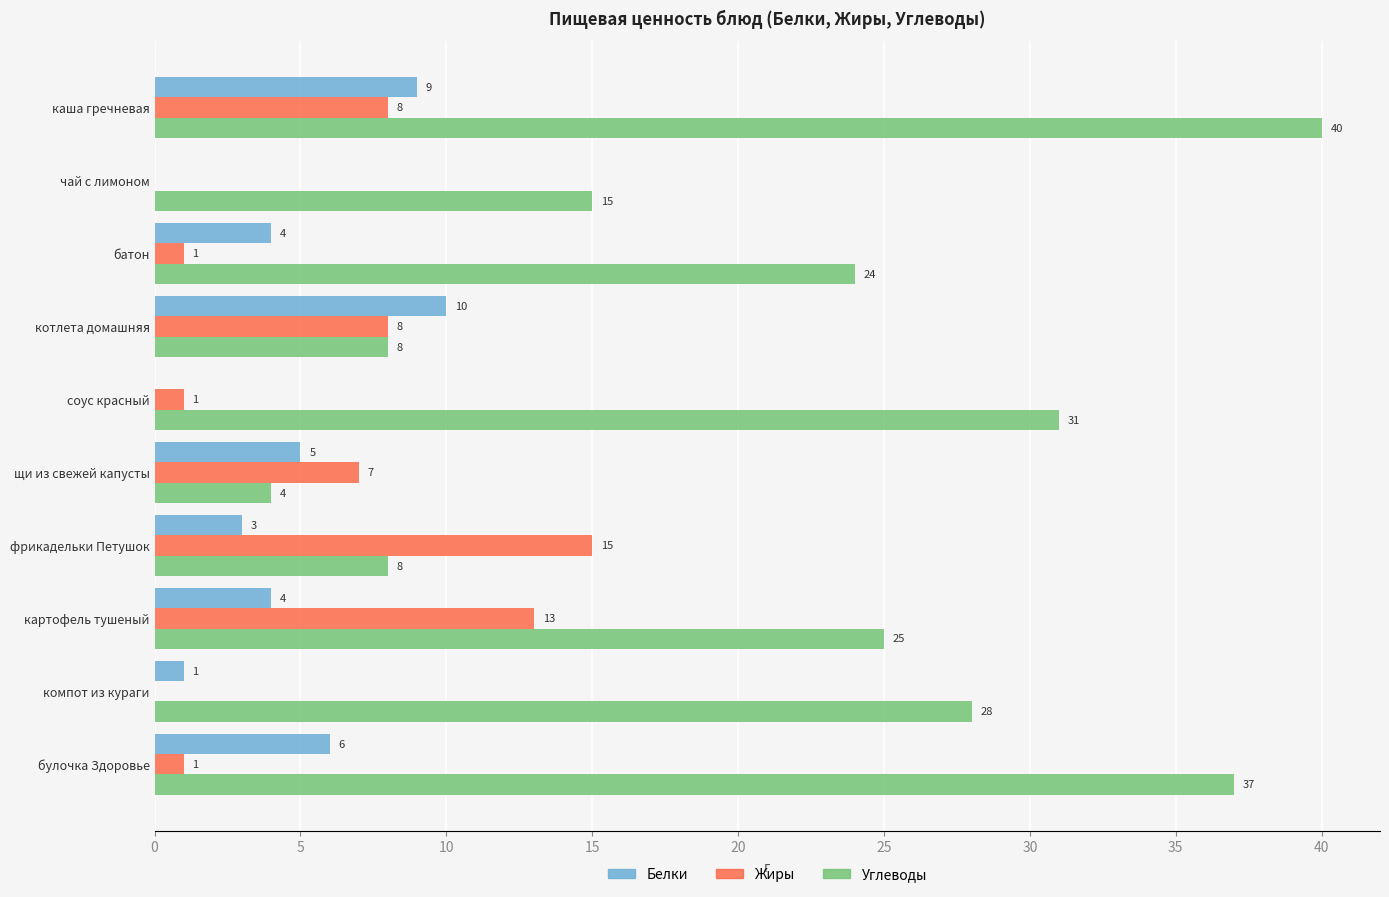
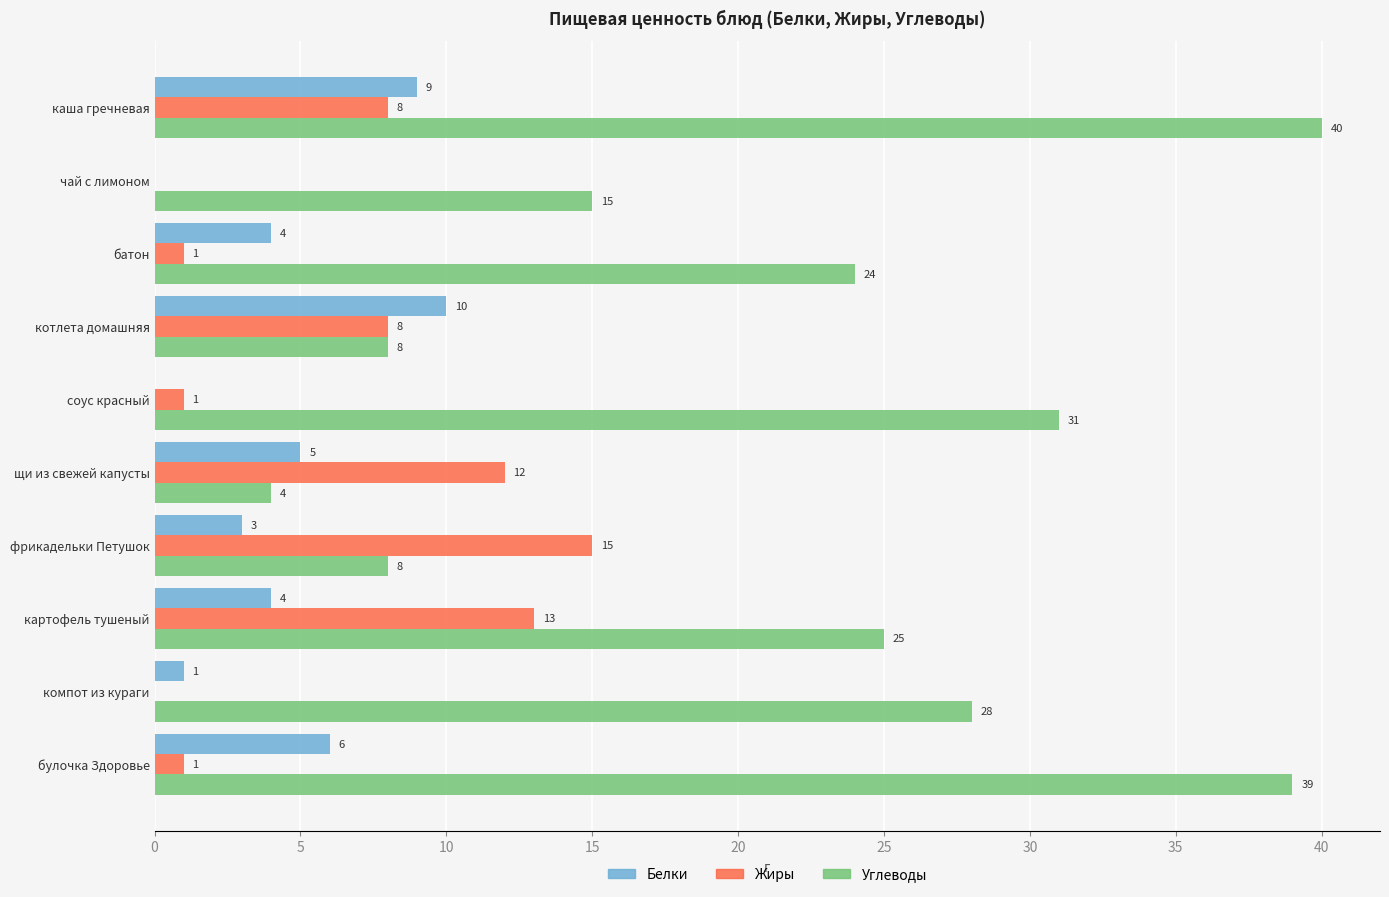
Жиры, щи из свежей капусты: 7 -> 12
Углеводы, булочка Здоровье: 37 -> 39
